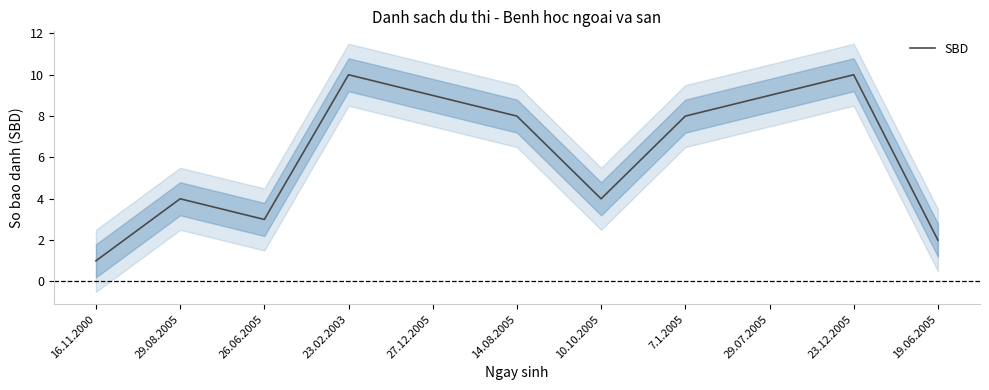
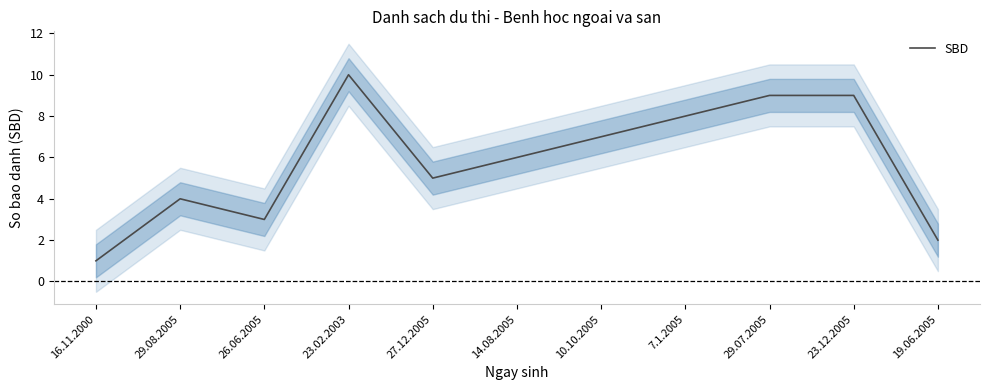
SBD, 27.12.2005: 9 -> 5
SBD, 14.08.2005: 8 -> 6
SBD, 10.10.2005: 4 -> 7
SBD, 23.12.2005: 10 -> 9
